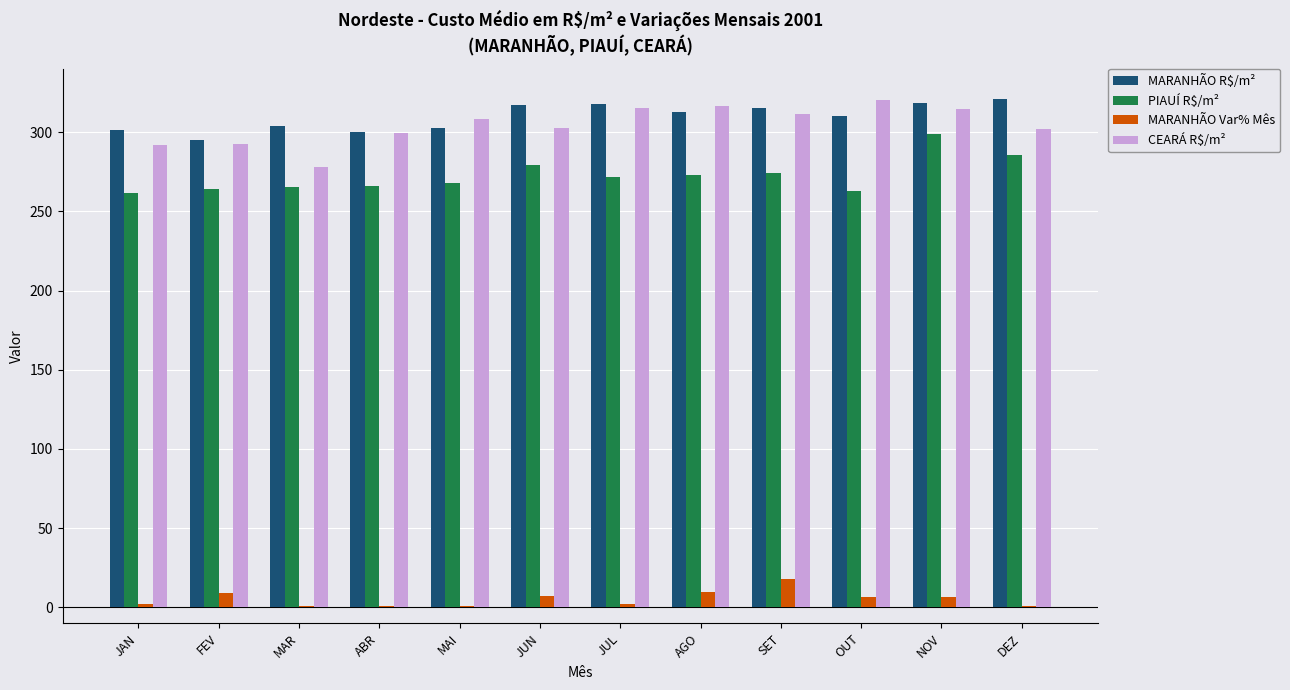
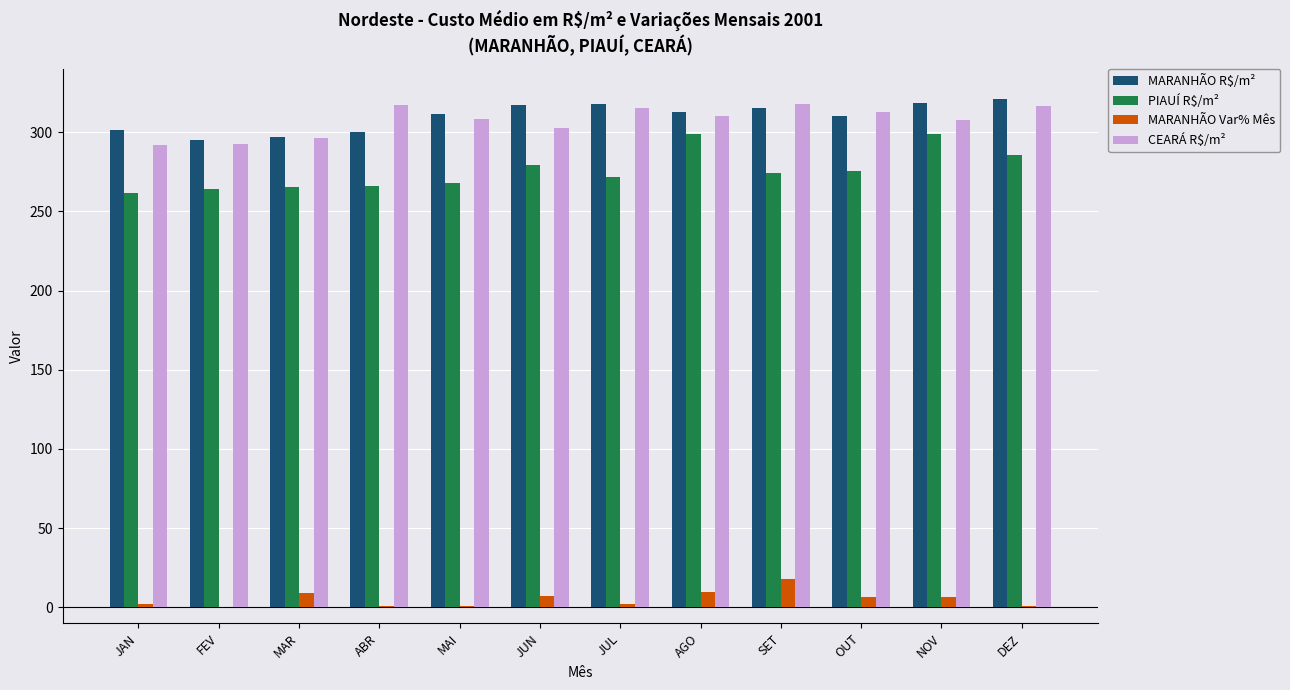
MARANHÃO Var% Mês, FEV: 9 -> 1
MARANHÃO R$/m², MAR: 304 -> 297
MARANHÃO Var% Mês, MAR: 1 -> 9
CEARÁ R$/m², MAR: 278 -> 296
CEARÁ R$/m², ABR: 299 -> 317
MARANHÃO R$/m², MAI: 303 -> 311
PIAUÍ R$/m², AGO: 273 -> 299
CEARÁ R$/m², AGO: 317 -> 310
CEARÁ R$/m², SET: 312 -> 318
PIAUÍ R$/m², OUT: 263 -> 275
CEARÁ R$/m², OUT: 321 -> 313
CEARÁ R$/m², NOV: 315 -> 308
CEARÁ R$/m², DEZ: 302 -> 317
